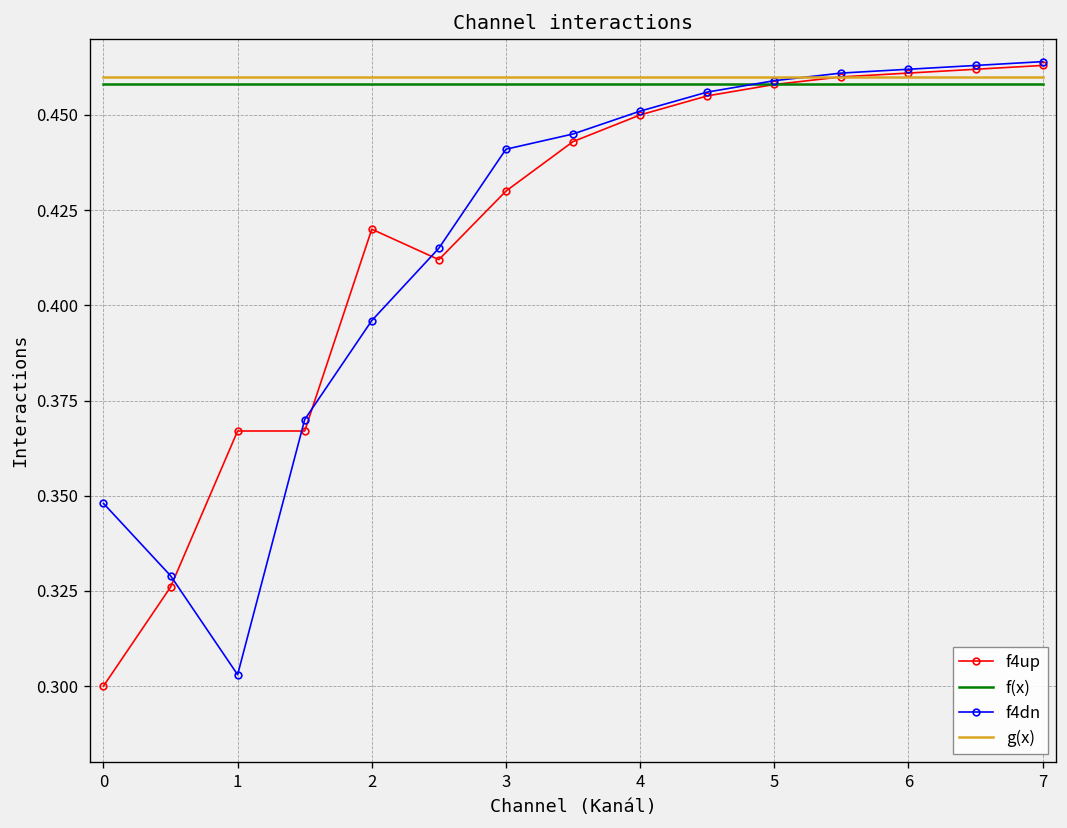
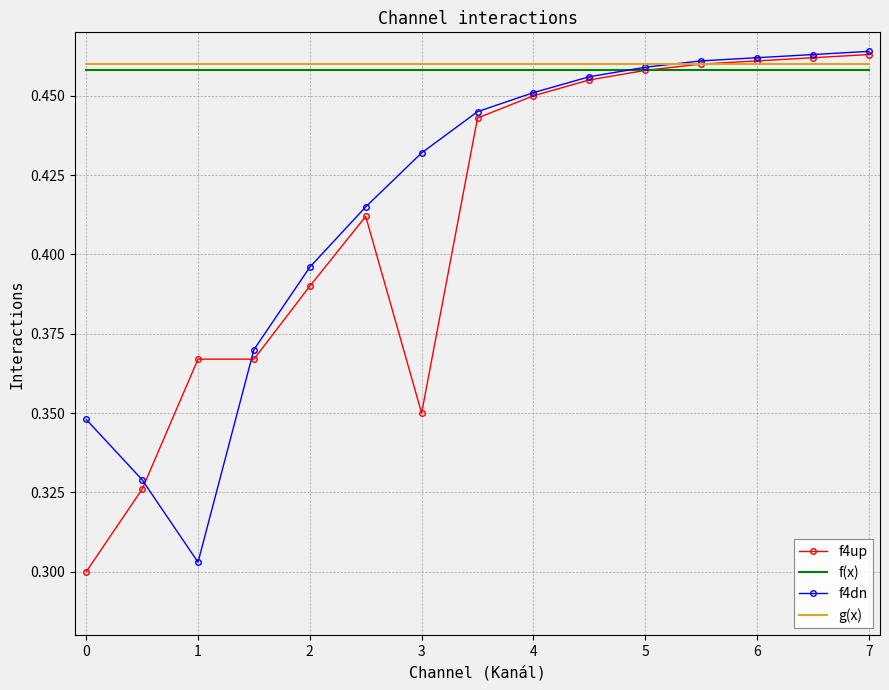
f4up, 2: 0.42 -> 0.39
f4up, 3: 0.43 -> 0.35
f4dn, 3: 0.441 -> 0.432
